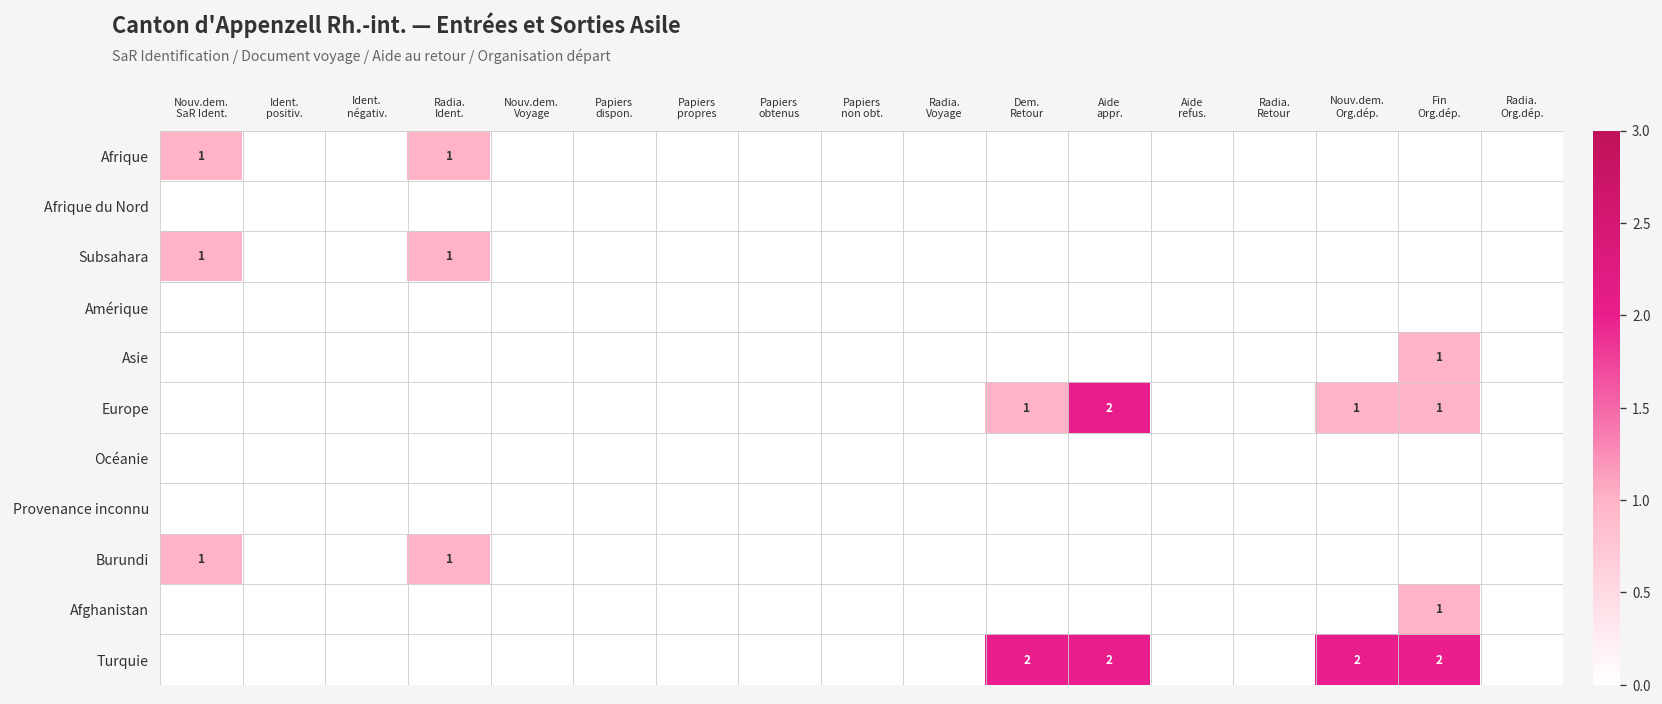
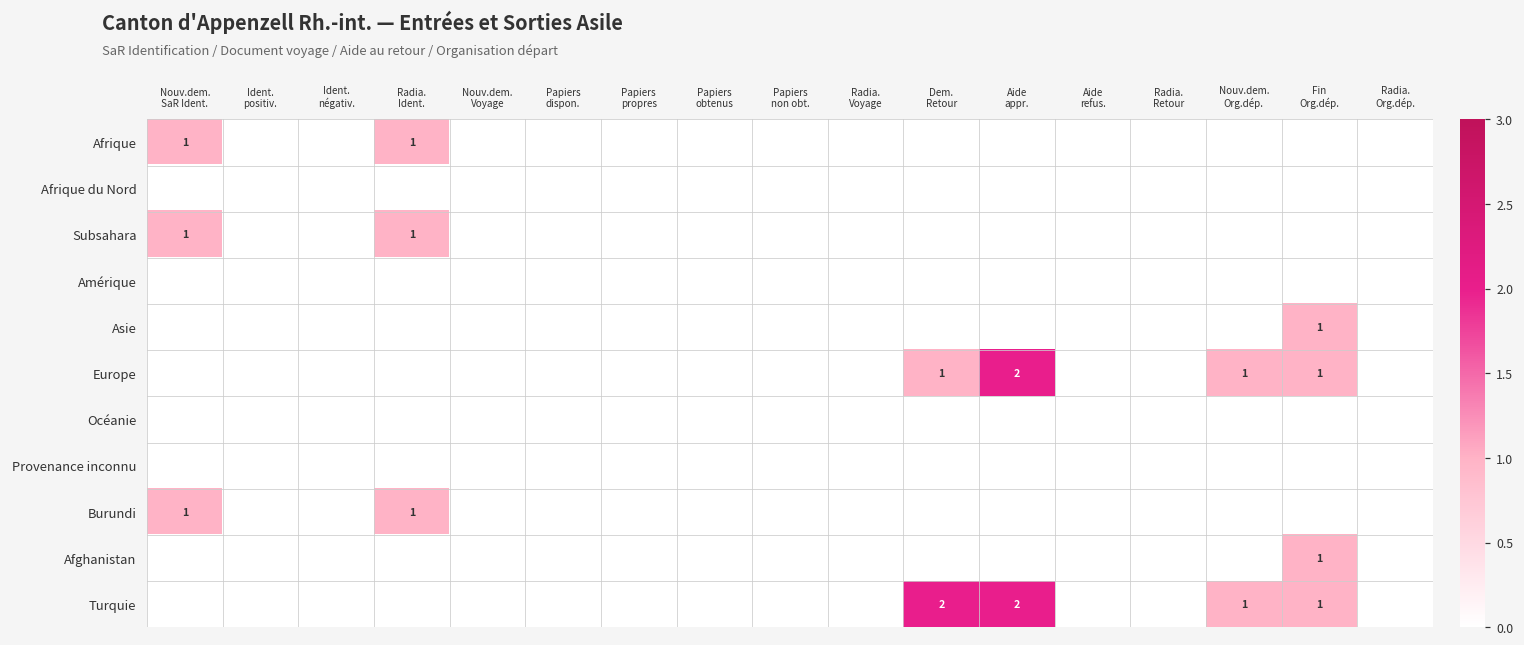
Turquie, Nouv.dem. Org.dép.: 2 -> 1
Turquie, Fin Org.dép.: 2 -> 1
